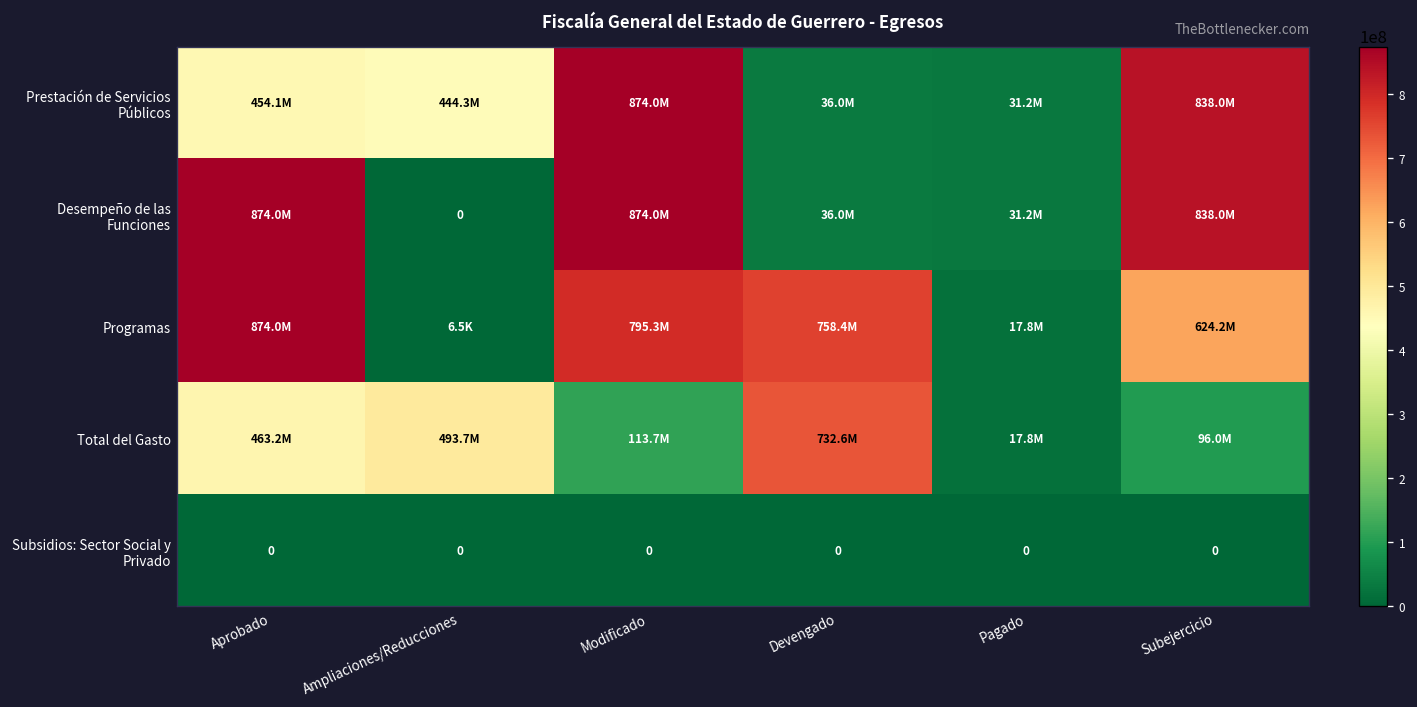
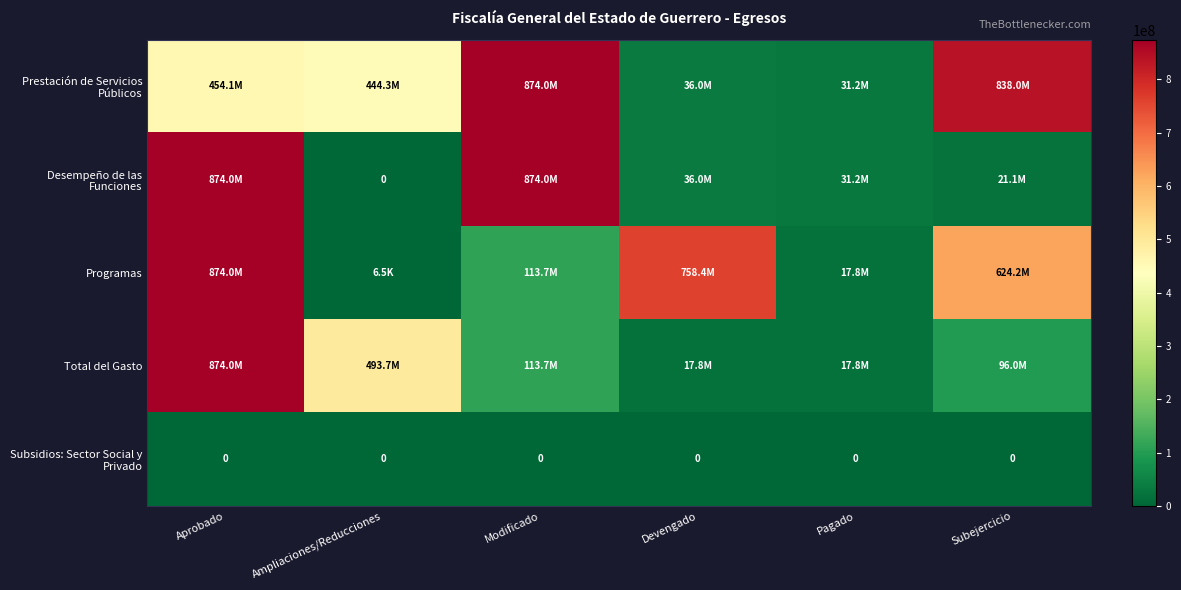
Desempeño de las Funciones, Subejercicio: 838.0M -> 21.1M
Programas, Modificado: 795.3M -> 113.7M
Total del Gasto, Aprobado: 463.2M -> 874.0M
Total del Gasto, Devengado: 732.6M -> 17.8M
